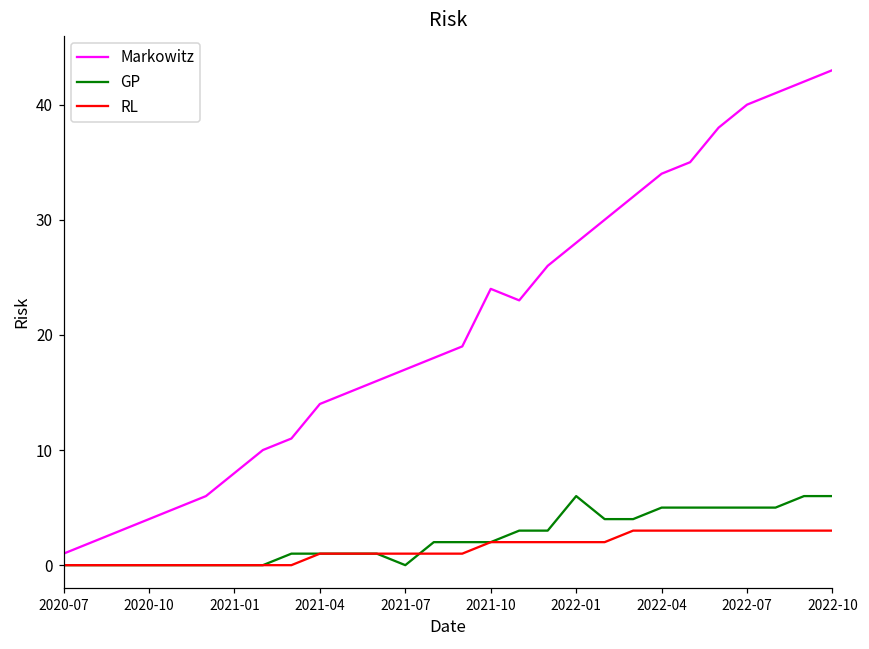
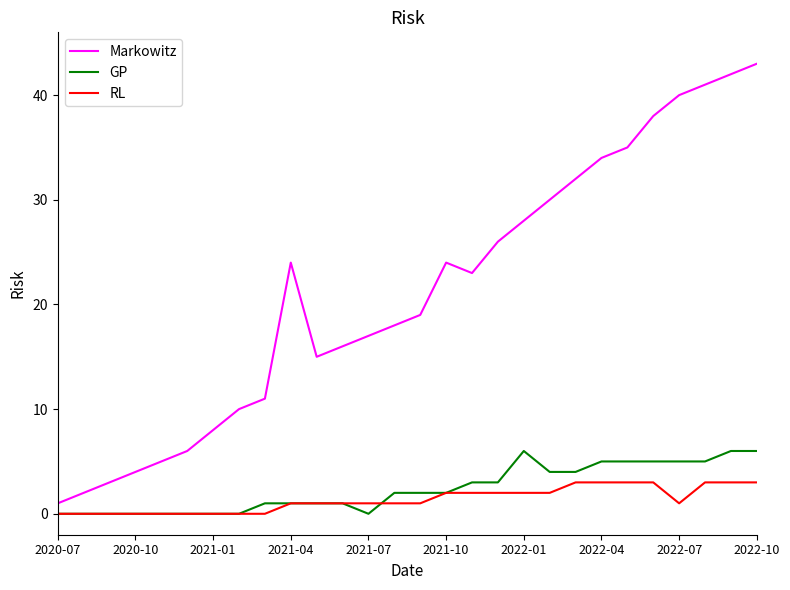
Markowitz, 2021-04: 14 -> 24
RL, 2022-07: 3 -> 1
